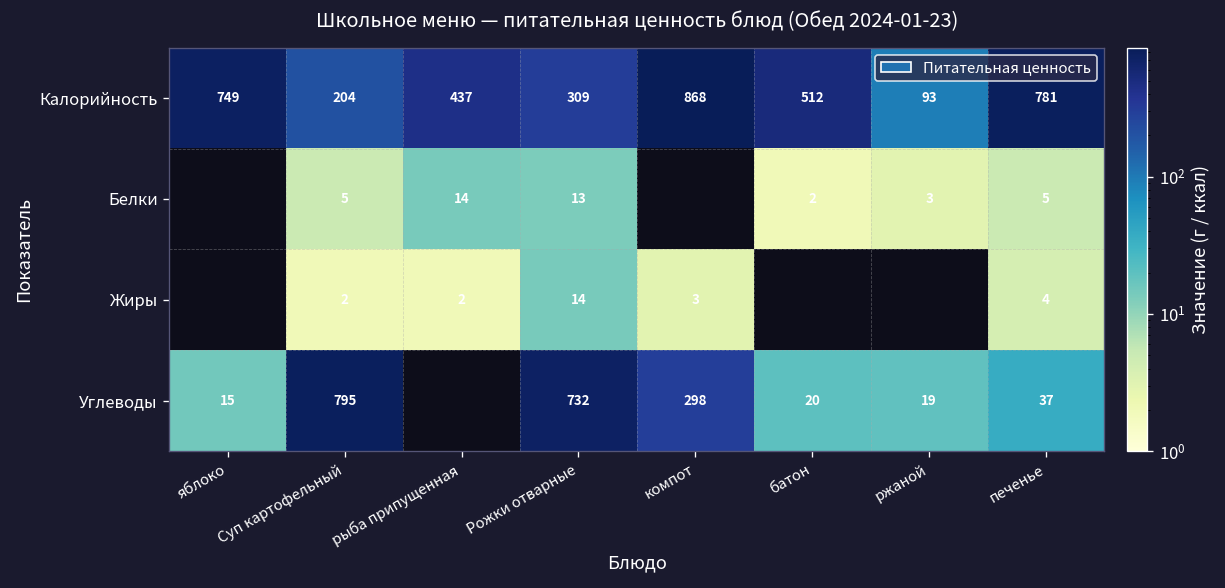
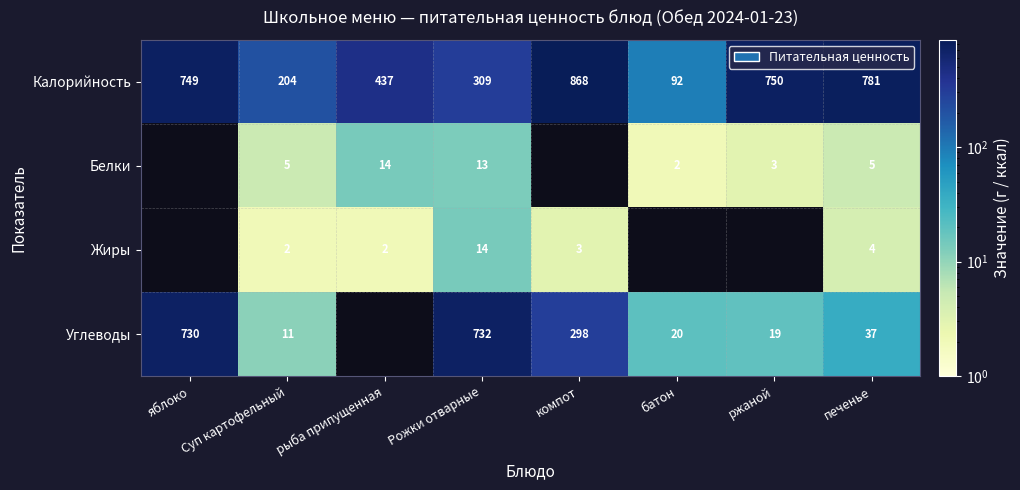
Калорийность, батон: 512 -> 92
Калорийность, ржаной: 93 -> 750
Углеводы, яблоко: 15 -> 730
Углеводы, Суп картофельный: 795 -> 11
